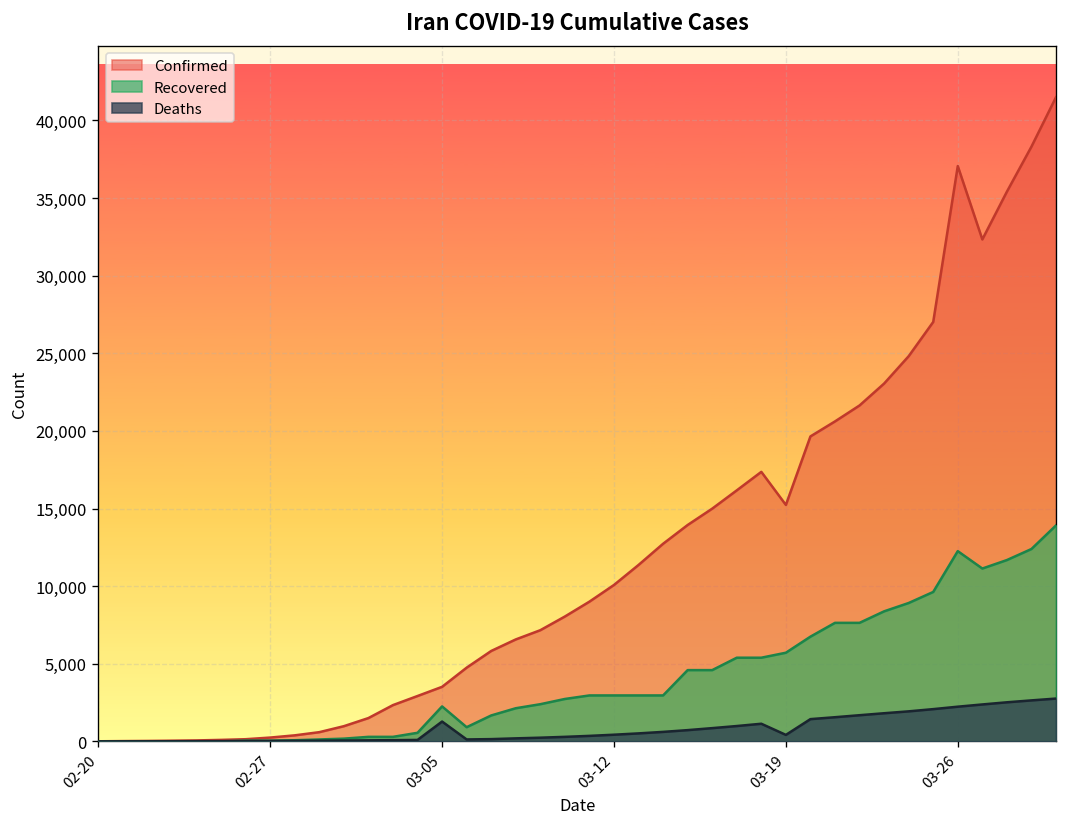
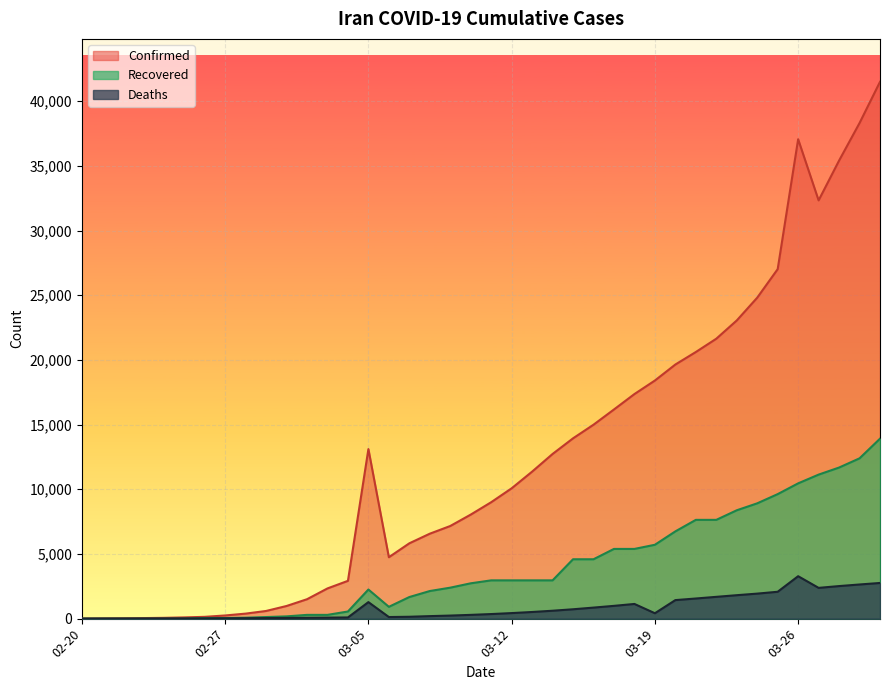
Confirmed, 03-05: 3,500 -> 13,100
Confirmed, 03-19: 15,200 -> 18,400
Recovered, 03-26: 12,300 -> 10,500
Deaths, 03-26: 2,200 -> 3,300
